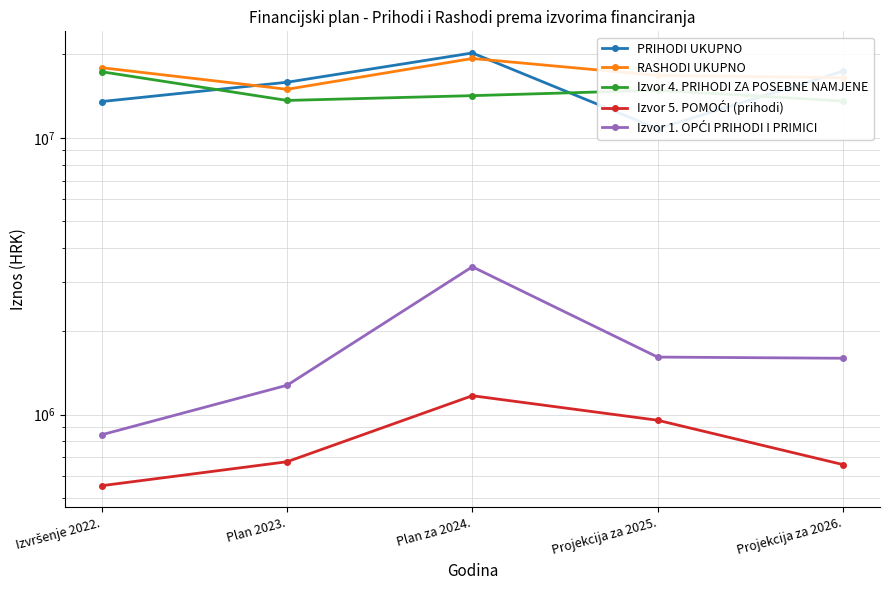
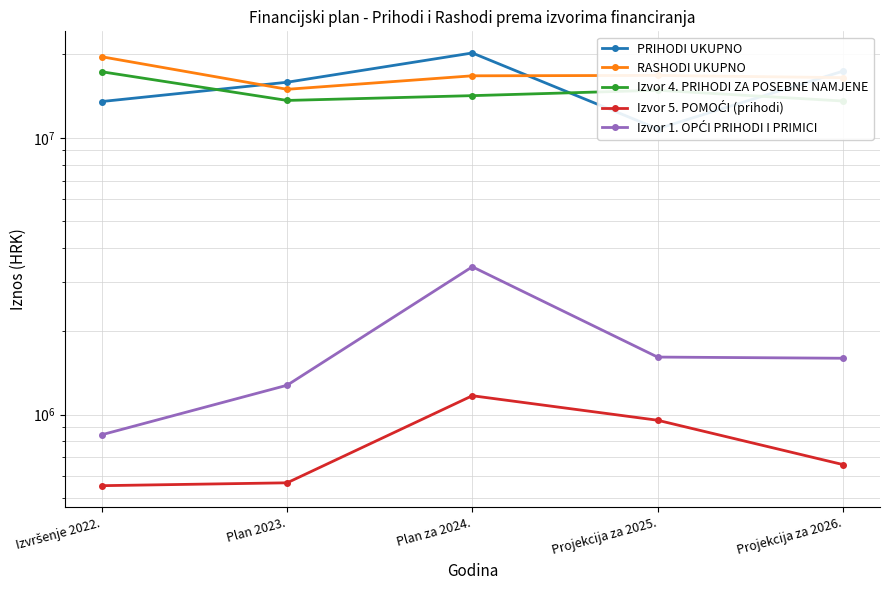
RASHODI UKUPNO, Izvršenje 2022.: 18000000 -> 20000000
Izvor 5. POMOĆI (prihodi), Plan 2023.: 680000 -> 570000
RASHODI UKUPNO, Plan za 2024.: 19000000 -> 17000000
